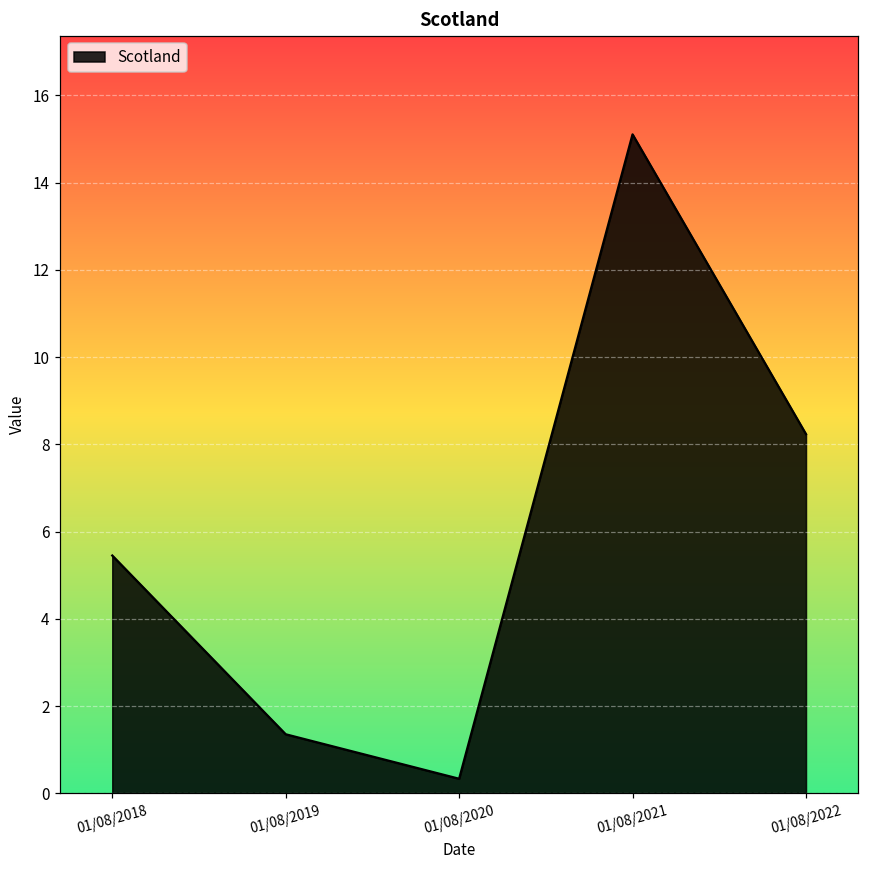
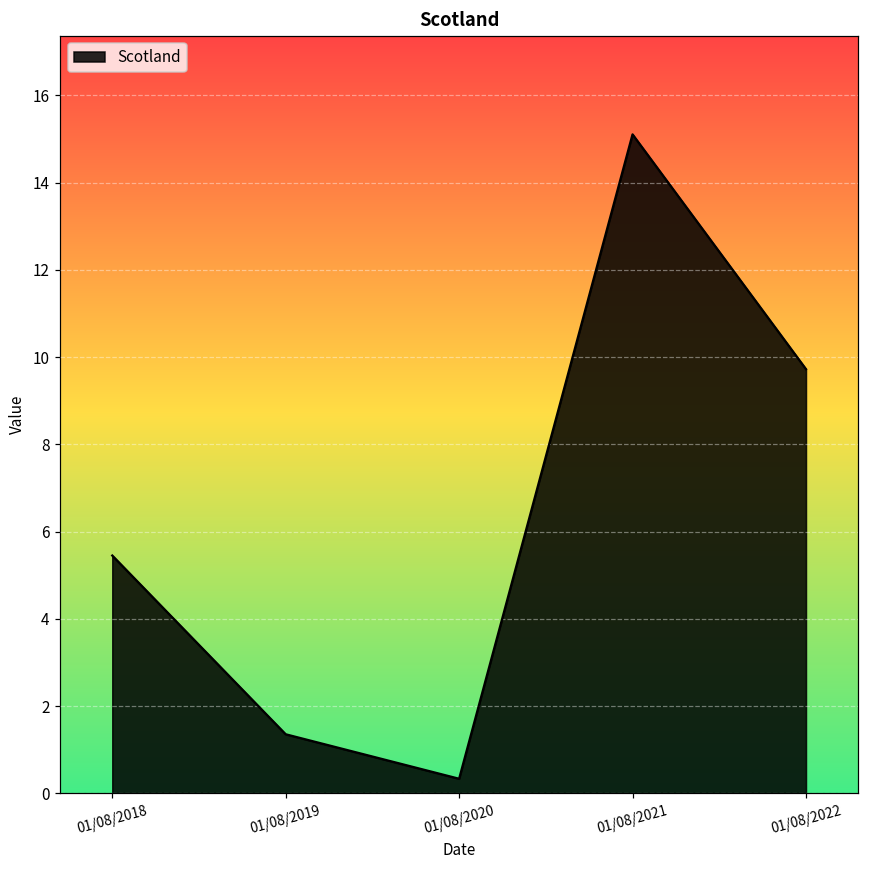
01/08/2022: 8.2 -> 9.7
